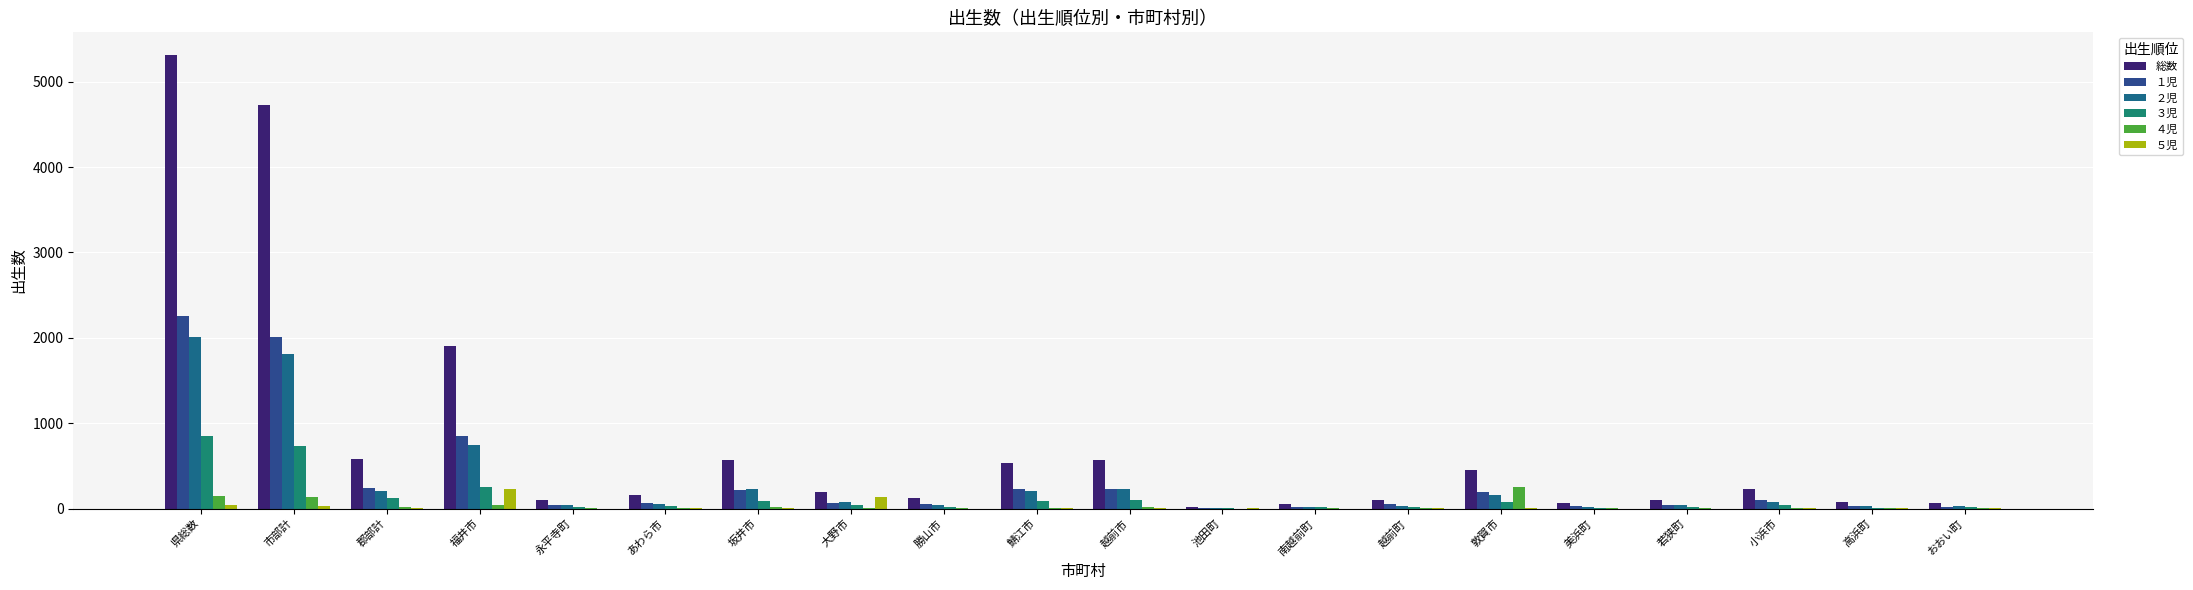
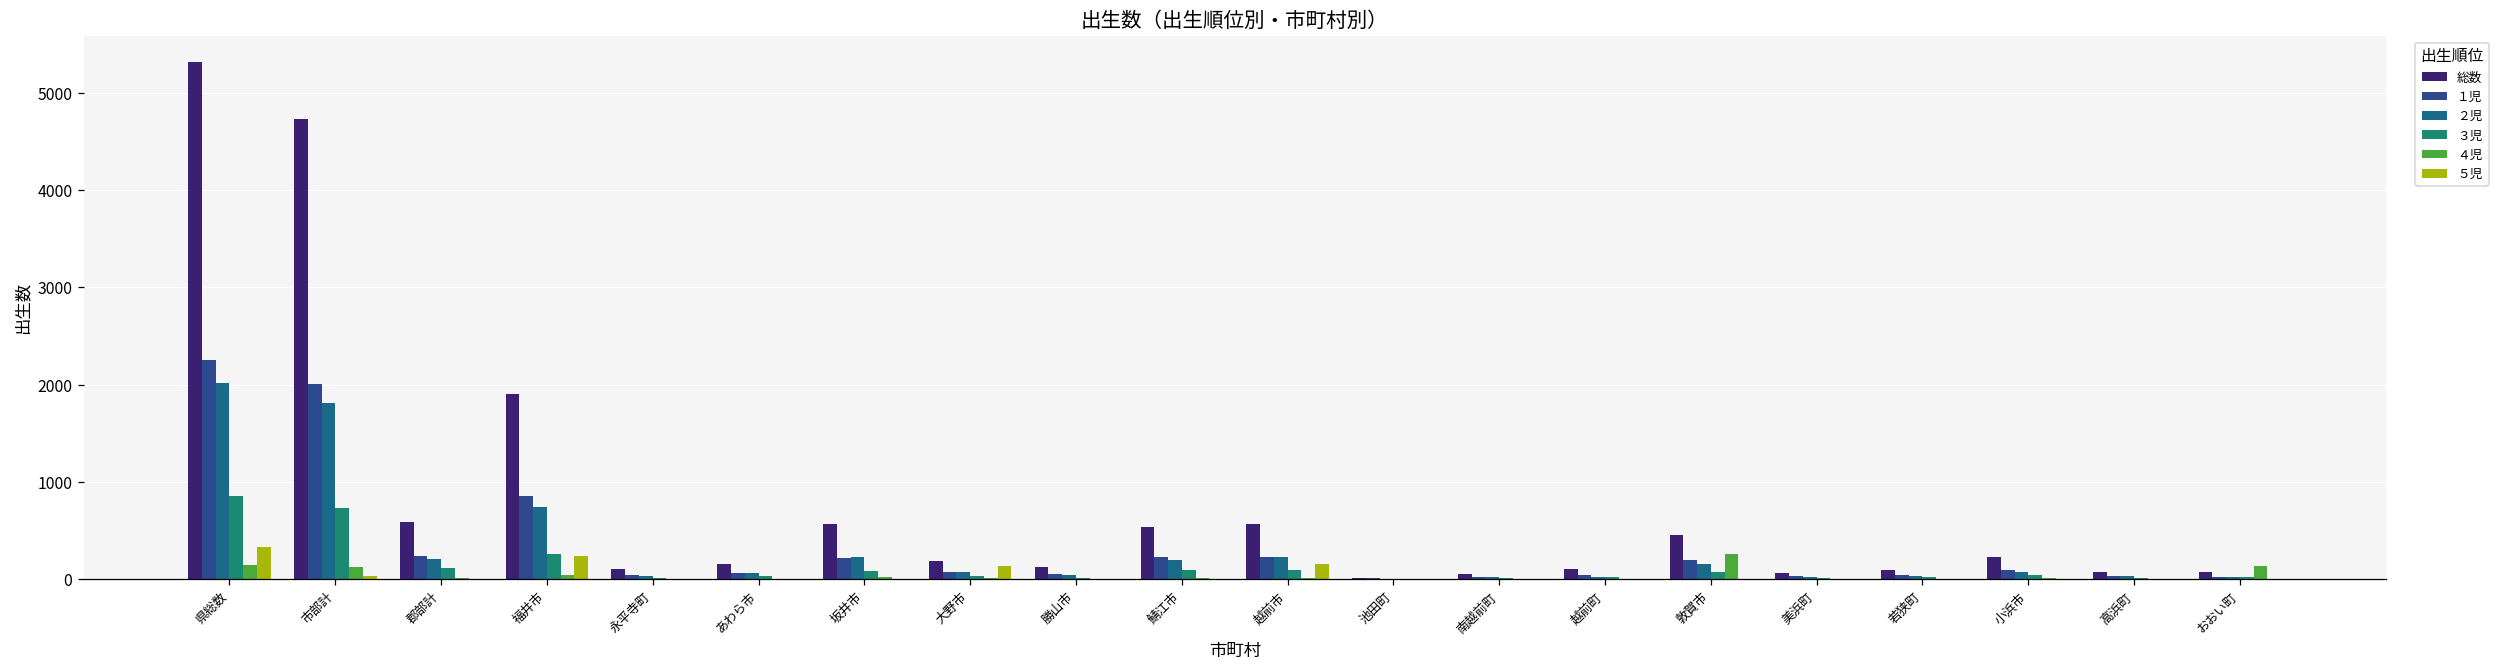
５児, 県総数: 0 -> 300
５児, 越前市: 0 -> 200
４児, おおい町: 0 -> 100
